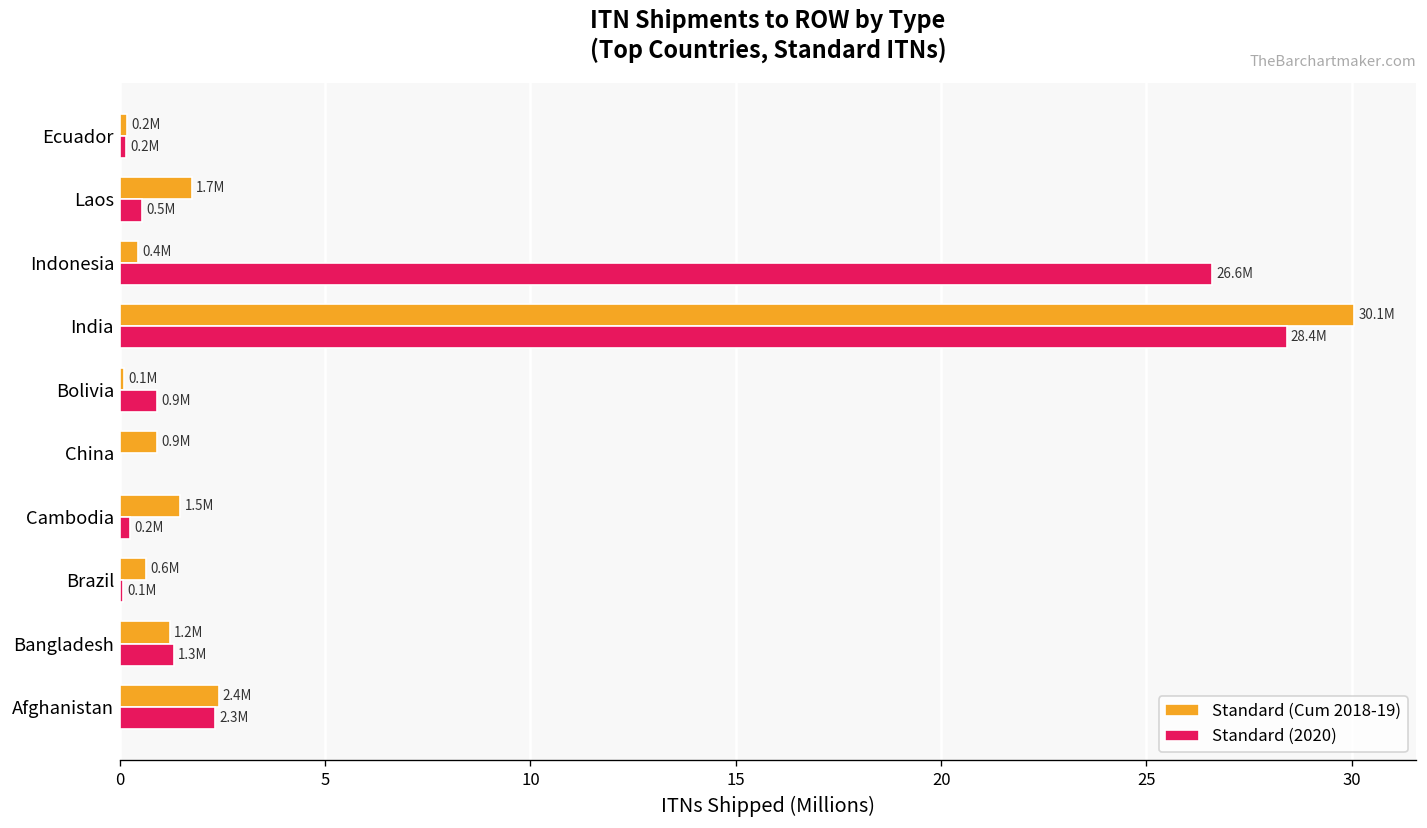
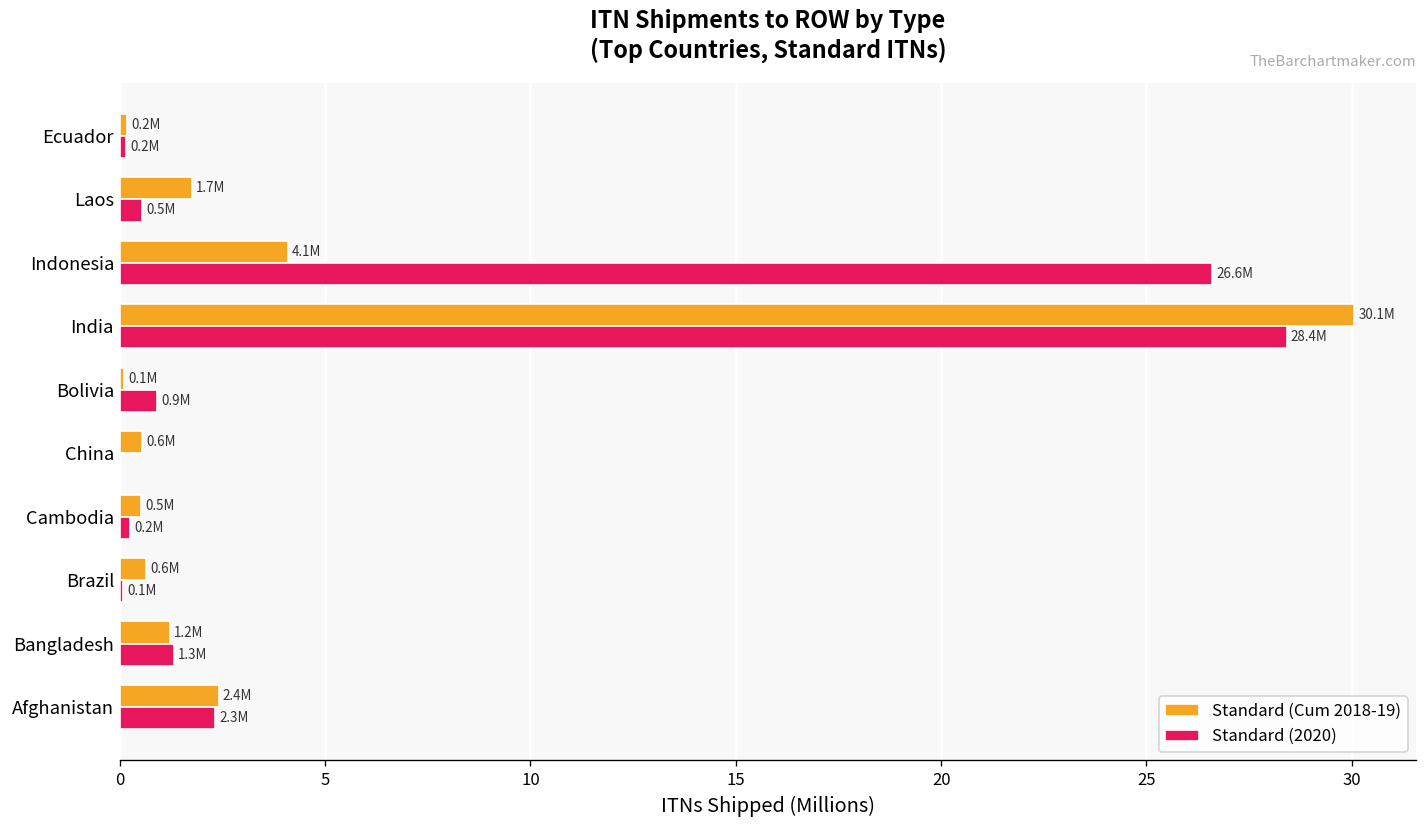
Standard (Cum 2018-19), Indonesia: 0.4M -> 4.1M
Standard (Cum 2018-19), China: 0.9M -> 0.6M
Standard (Cum 2018-19), Cambodia: 1.5M -> 0.5M
